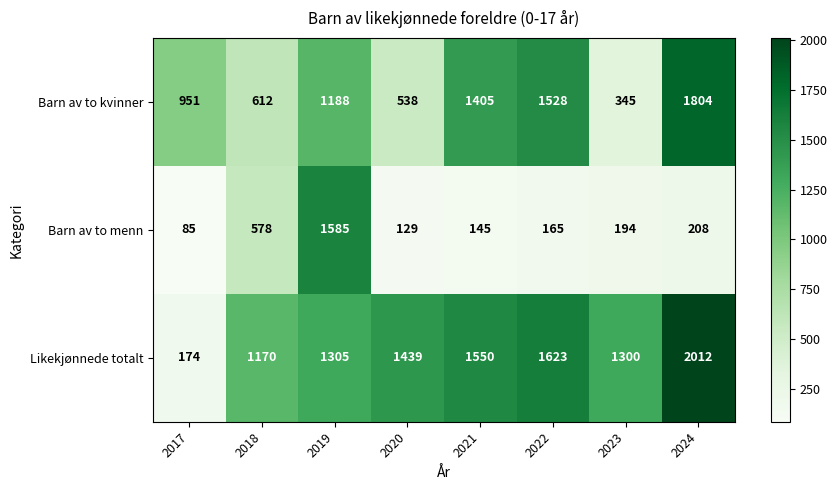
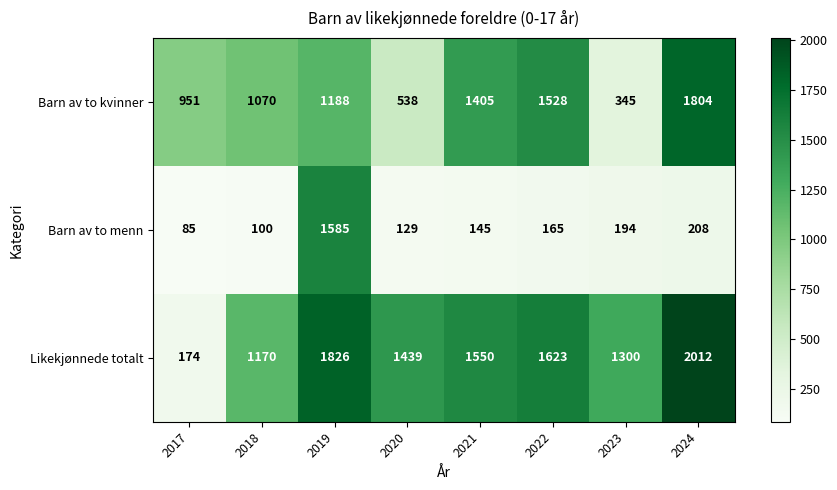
Barn av to kvinner, 2018: 612 -> 1070
Barn av to menn, 2018: 578 -> 100
Likekjønnede totalt, 2019: 1305 -> 1826
